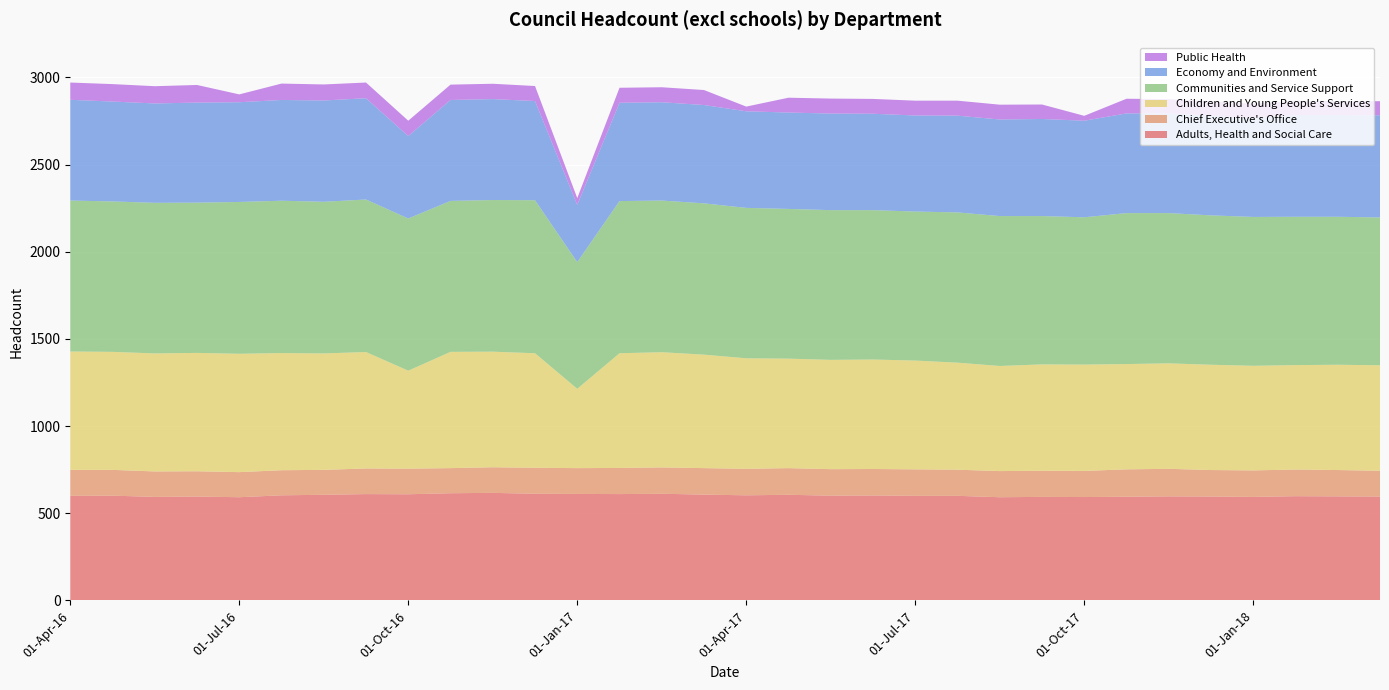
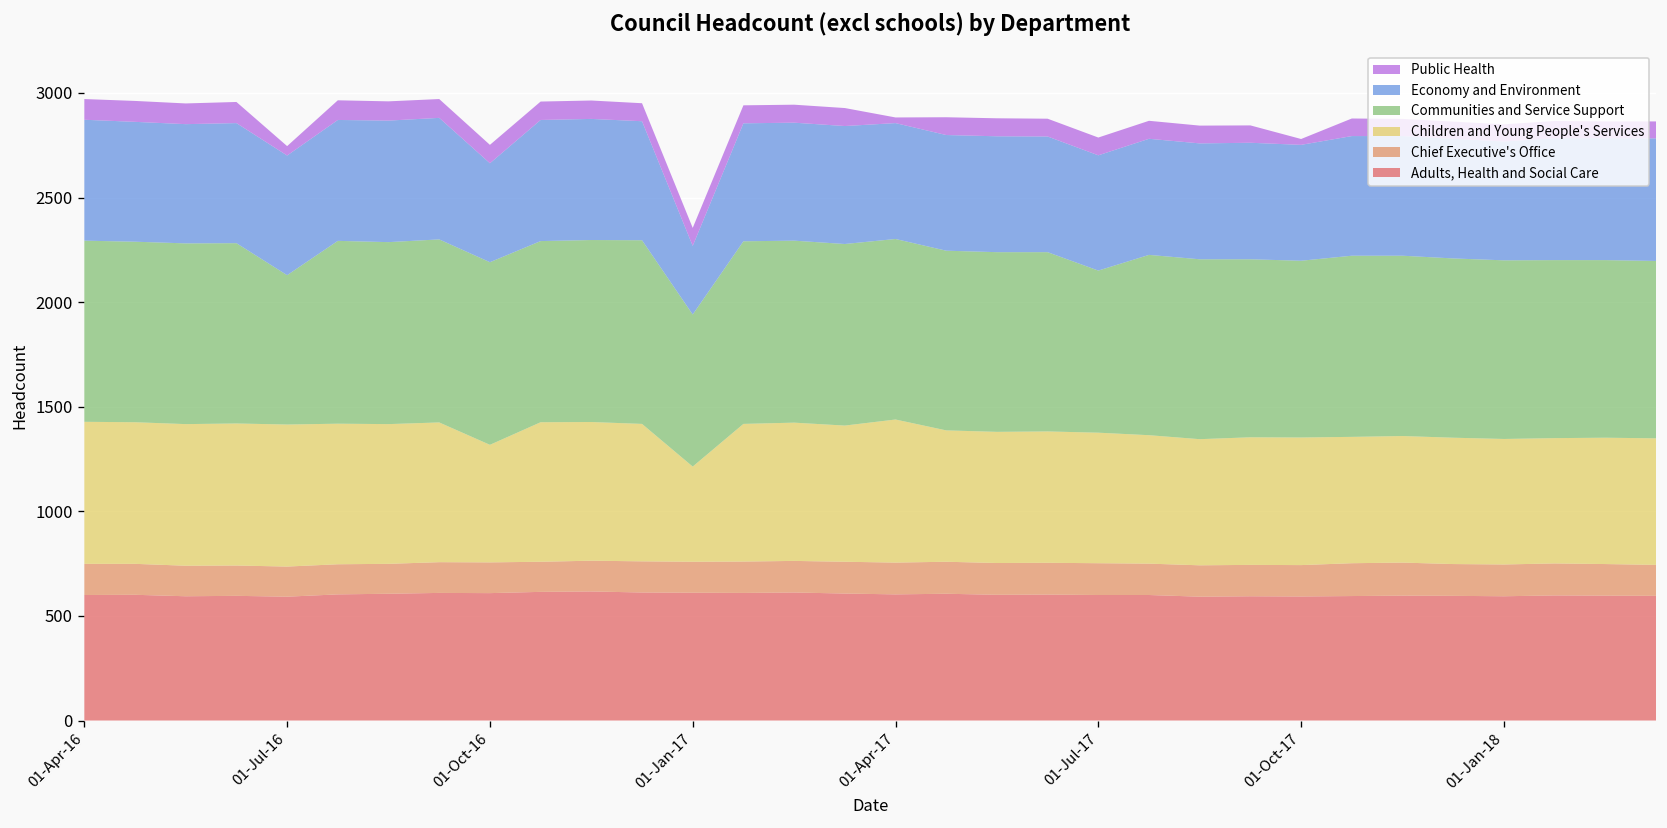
Communities and Service Support, 01-Jul-16: 870 -> 710
Public Health, 01-Jan-17: 40 -> 90
Children and Young People's Services, 01-Apr-17: 630 -> 680
Communities and Service Support, 01-Jul-17: 860 -> 780
